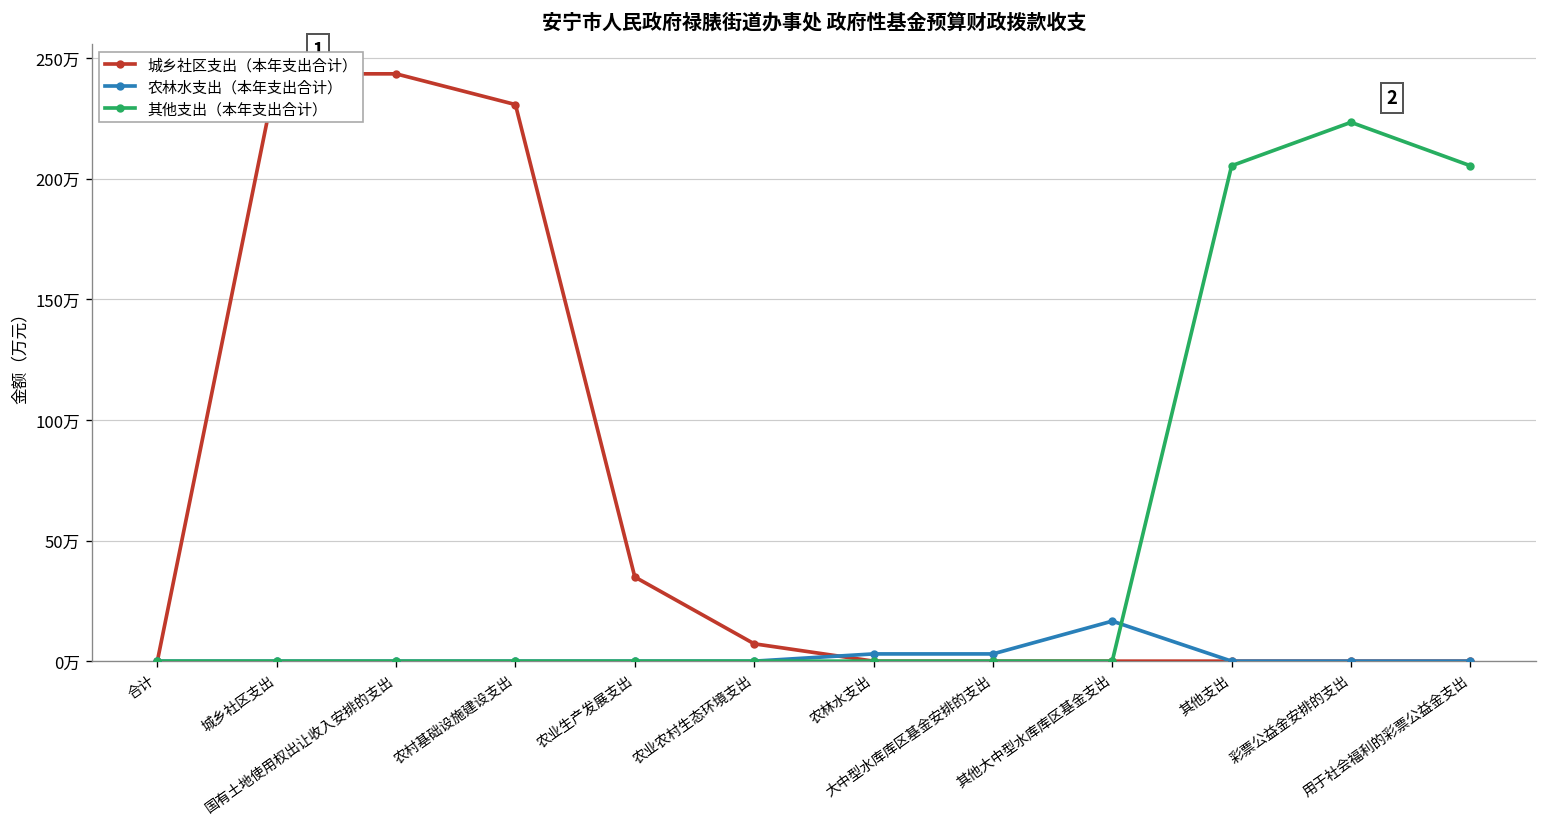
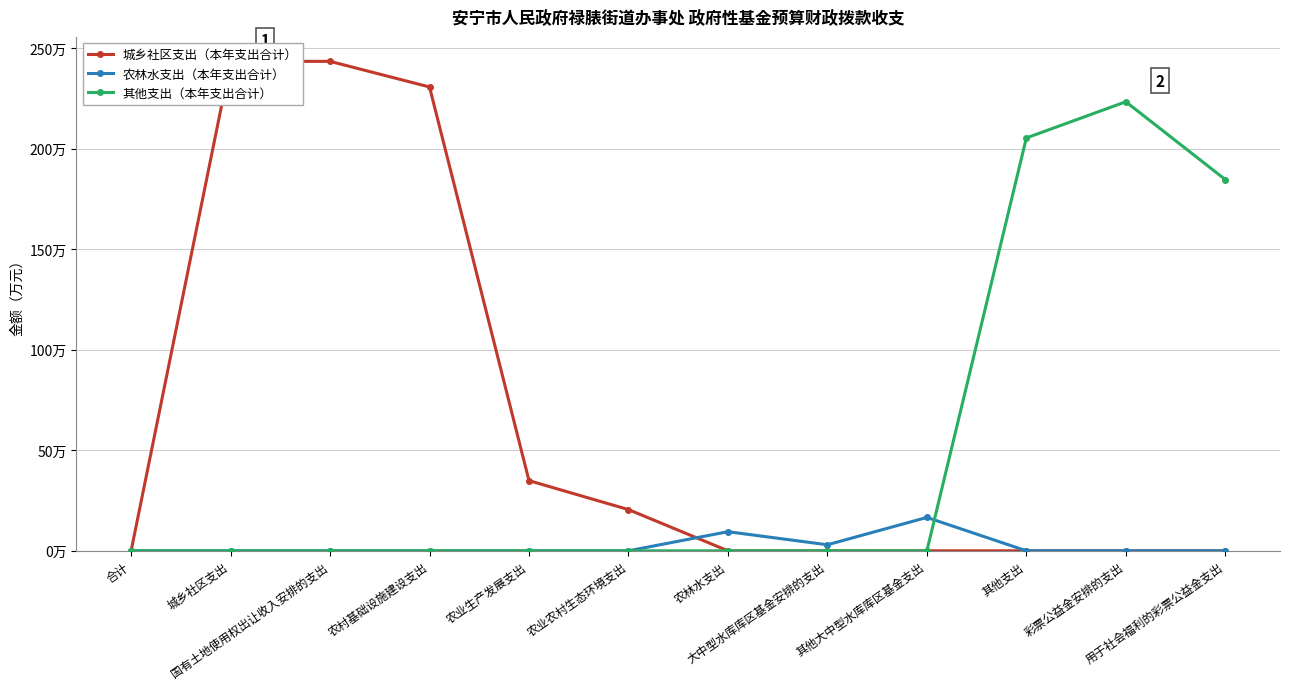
城乡社区支出（本年支出合计）, 农业农村生态环境支出: 7万 -> 21万
农林水支出（本年支出合计）, 农林水支出: 3万 -> 10万
其他支出（本年支出合计）, 用于社会福利的彩票公益金支出: 205万 -> 185万
